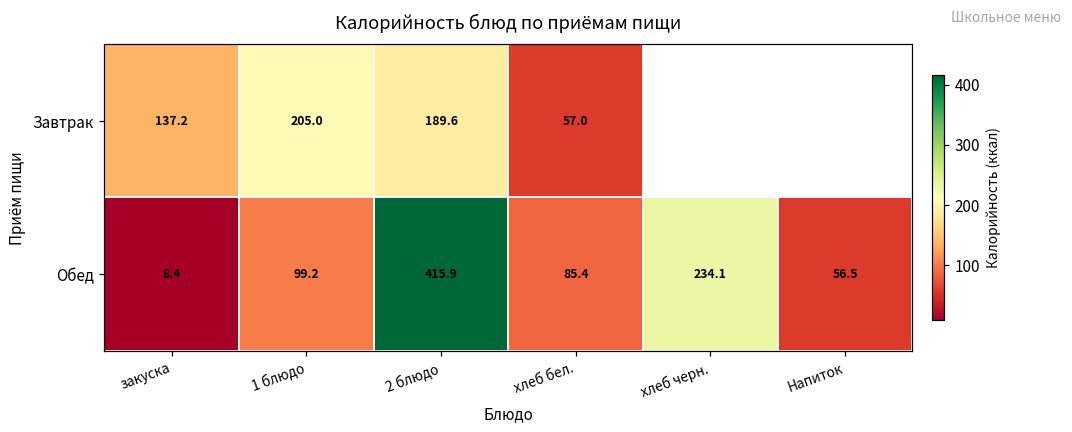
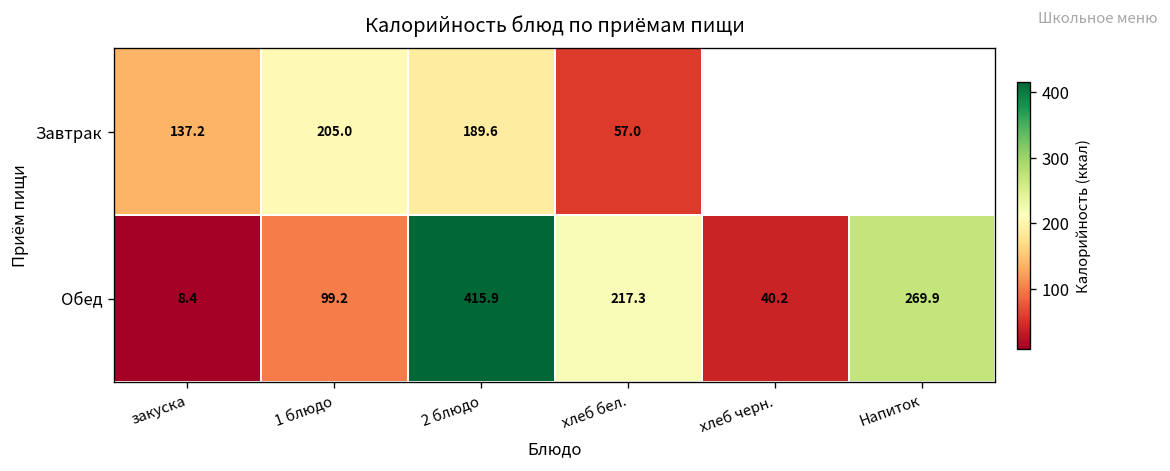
Обед, хлеб бел.: 85.4 -> 217.3
Обед, хлеб черн.: 234.1 -> 40.2
Обед, Напиток: 56.5 -> 269.9
